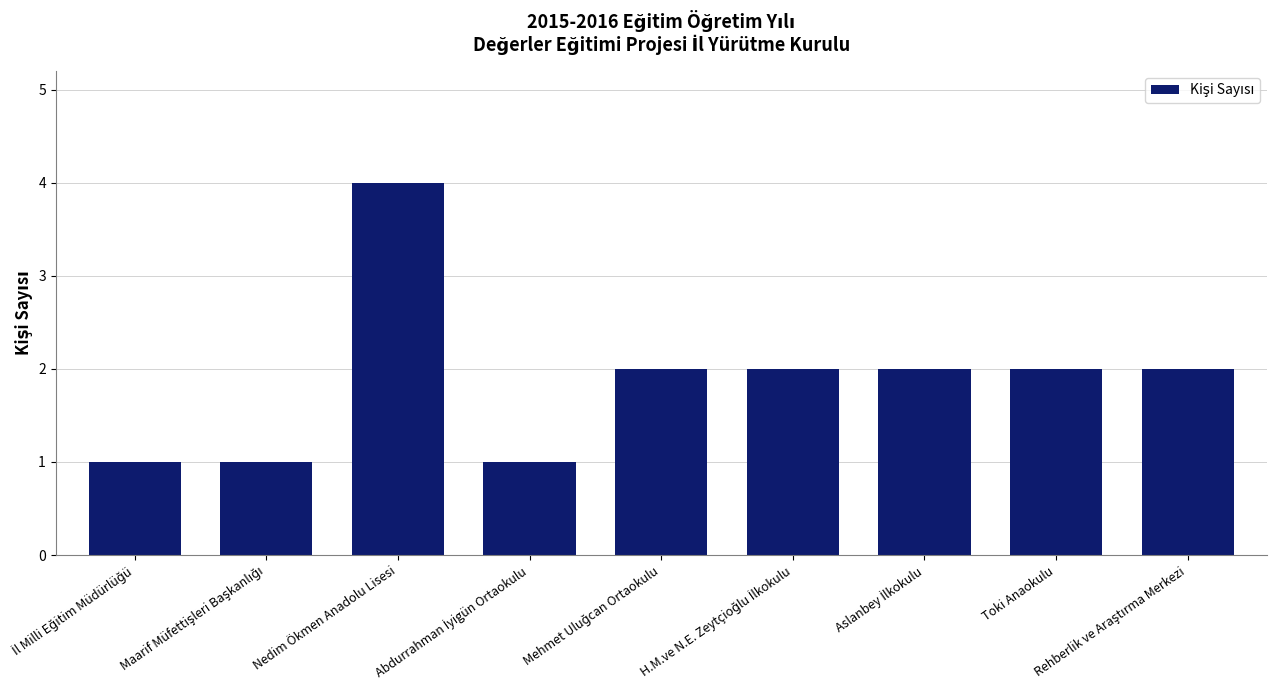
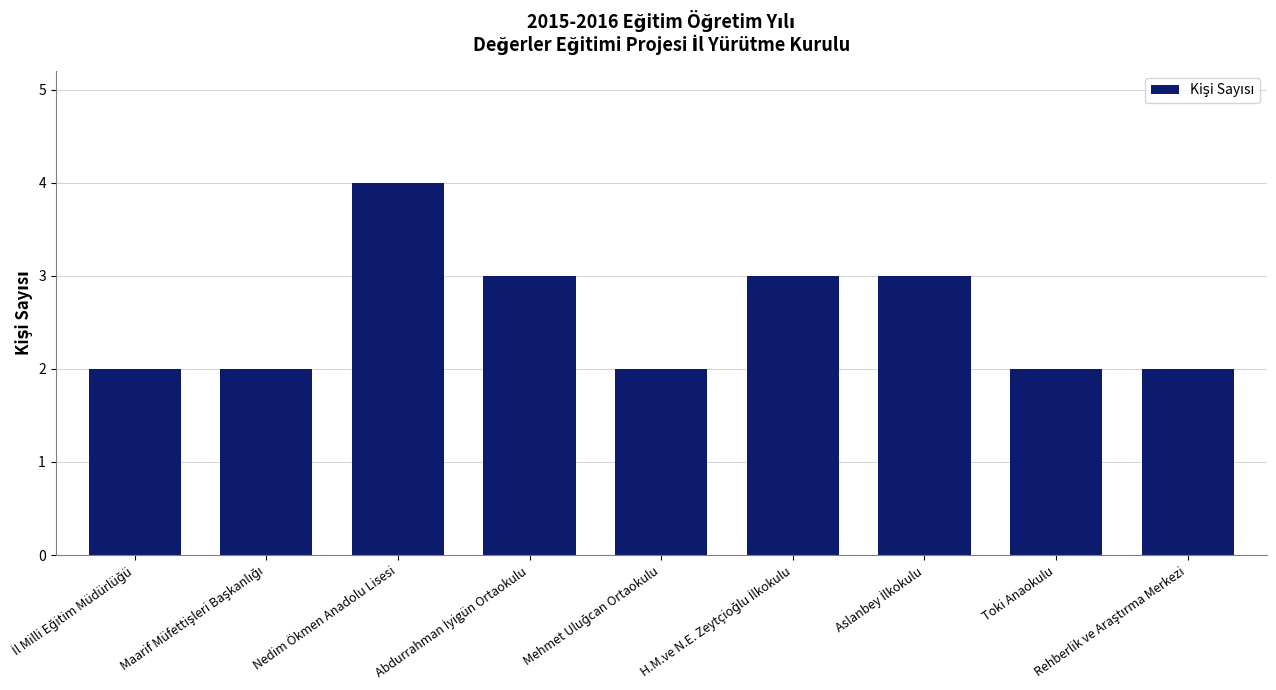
İl Milli Eğitim Müdürlüğü: 1 -> 2
Maarif Müfettişleri Başkanlığı: 1 -> 2
Abdurrahman İyigün Ortaokulu: 1 -> 3
H.M.ve N.E. Zeytçioğlu İlkokulu: 2 -> 3
Aslanbey İlkokulu: 2 -> 3
